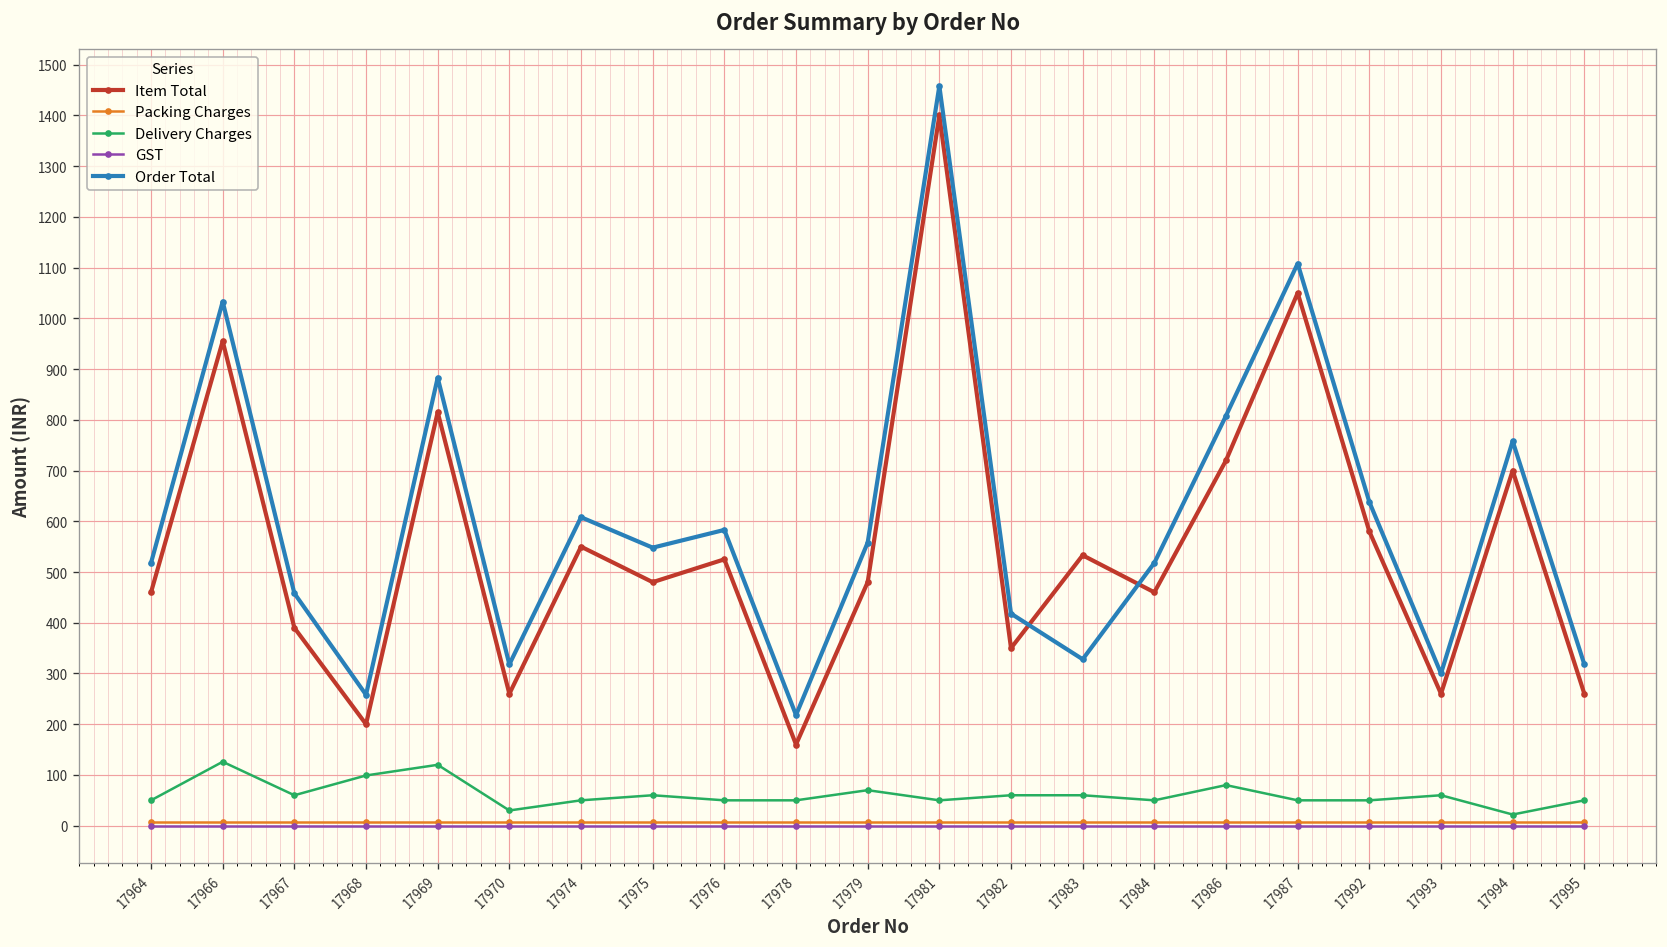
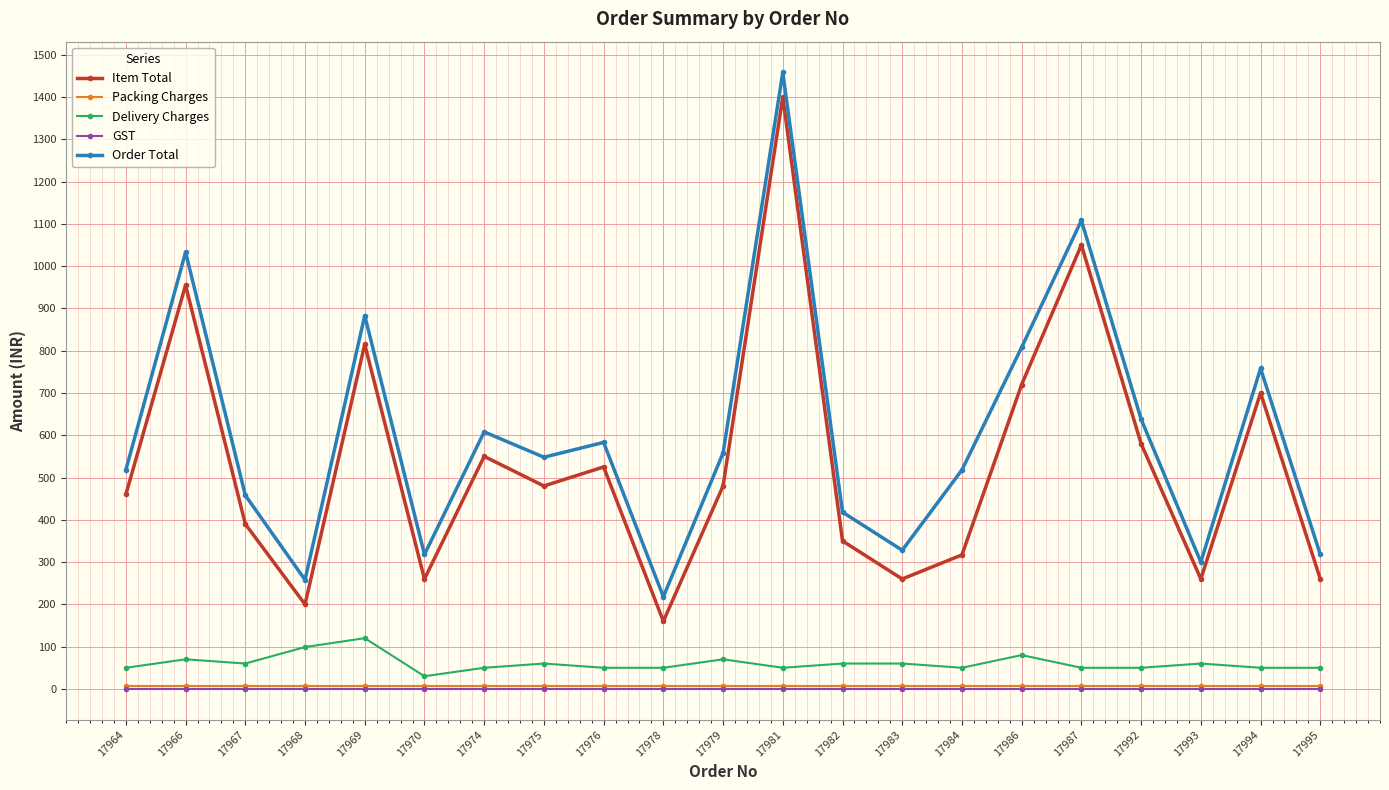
Delivery Charges, 17966: 130 -> 70
Item Total, 17983: 530 -> 260
Item Total, 17984: 460 -> 320
Delivery Charges, 17994: 20 -> 50
